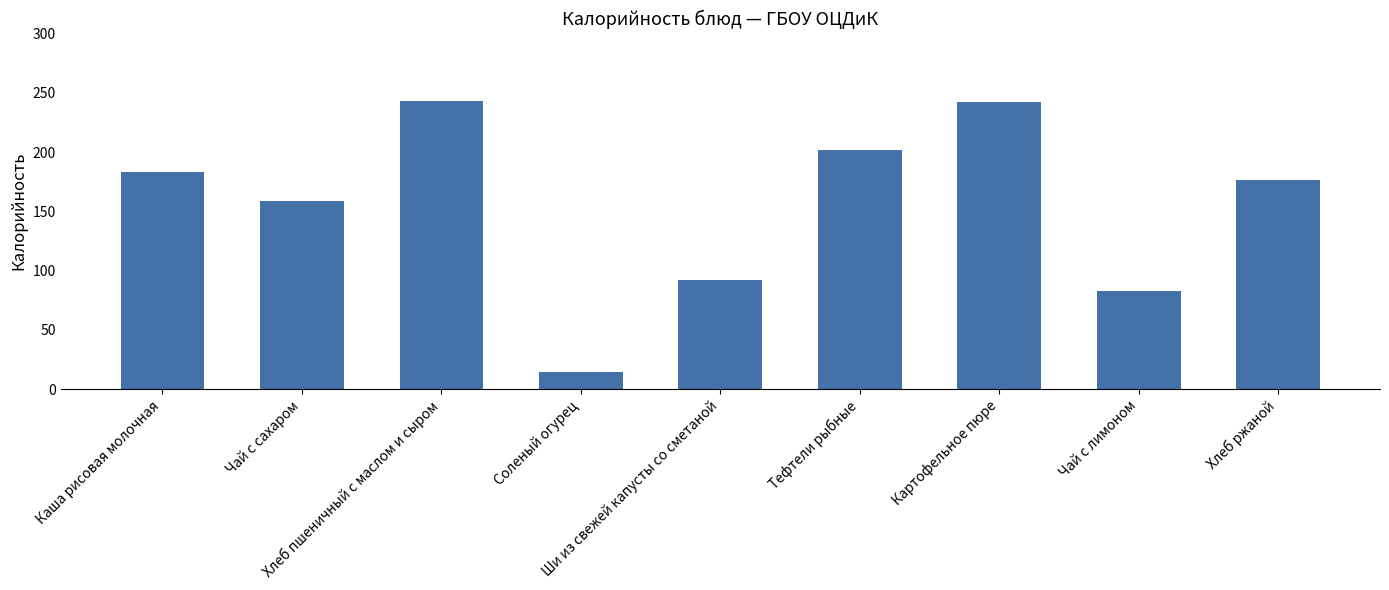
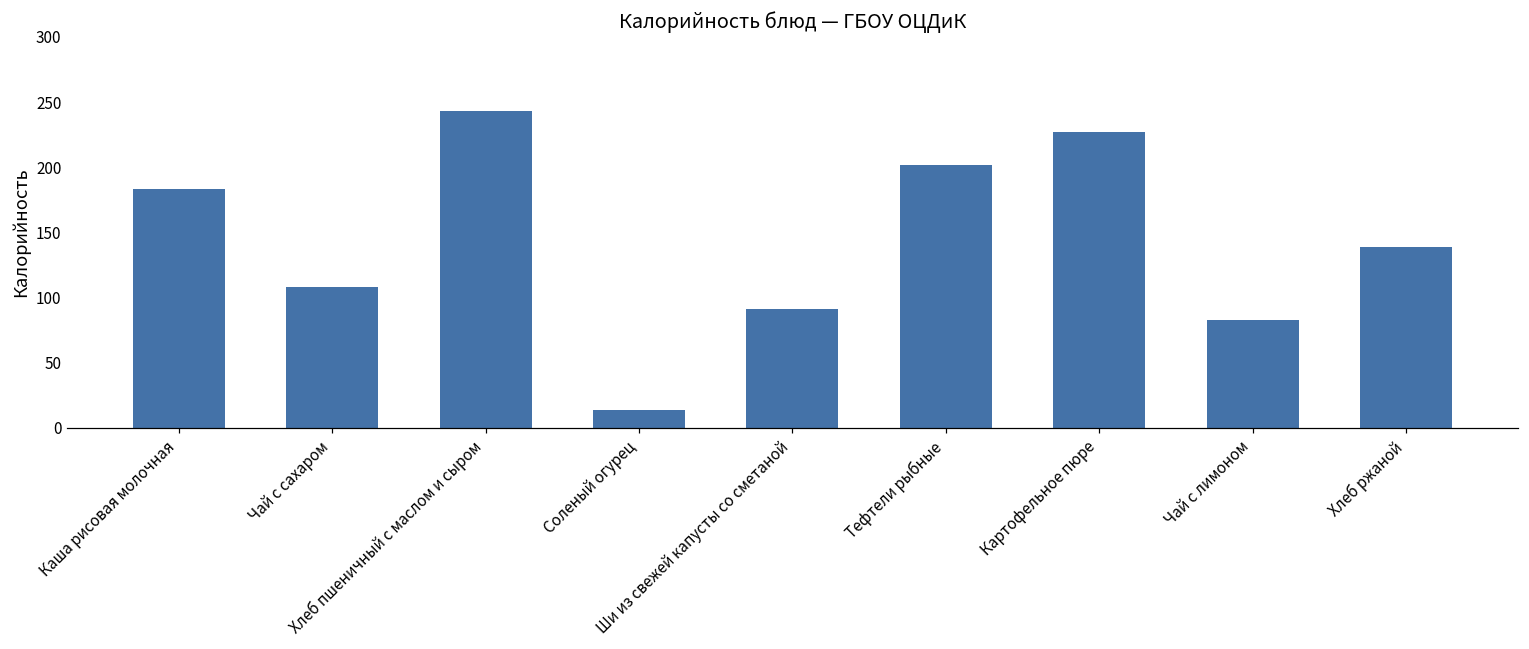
Чай с сахаром: 159 -> 108
Картофельное пюре: 242 -> 227
Хлеб ржаной: 176 -> 139
